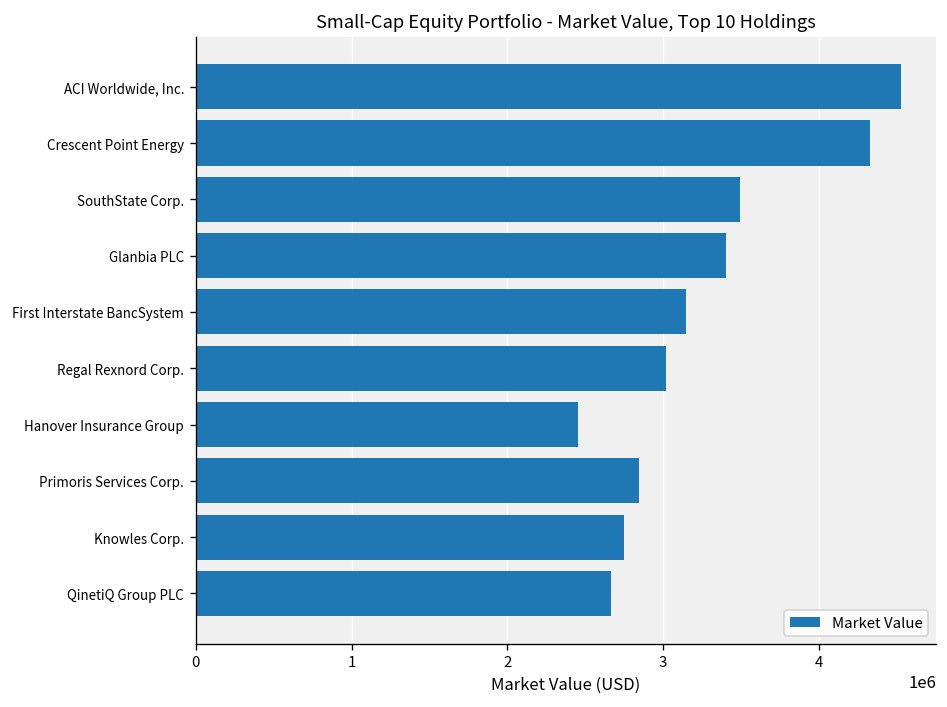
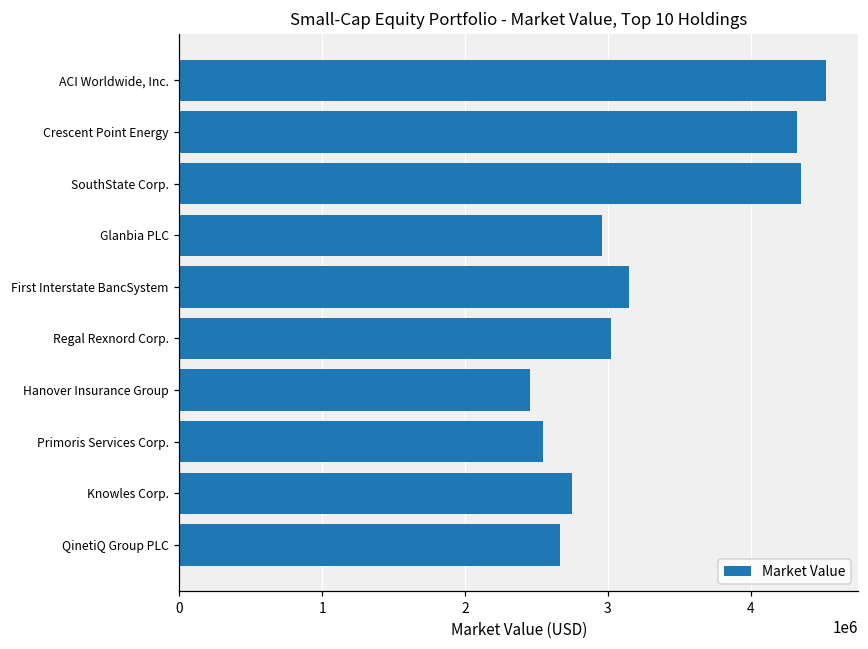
SouthState Corp.: 3490000 -> 4350000
Glanbia PLC: 3410000 -> 2960000
Primoris Services Corp.: 2850000 -> 2550000
